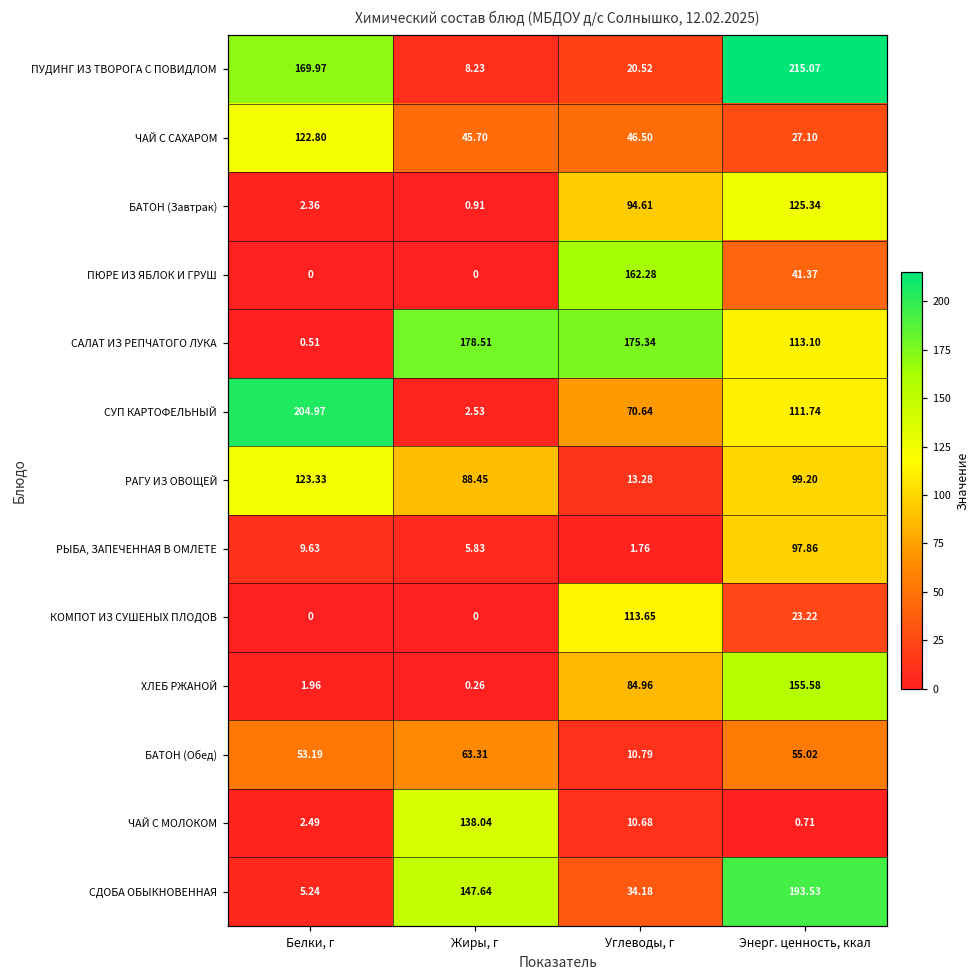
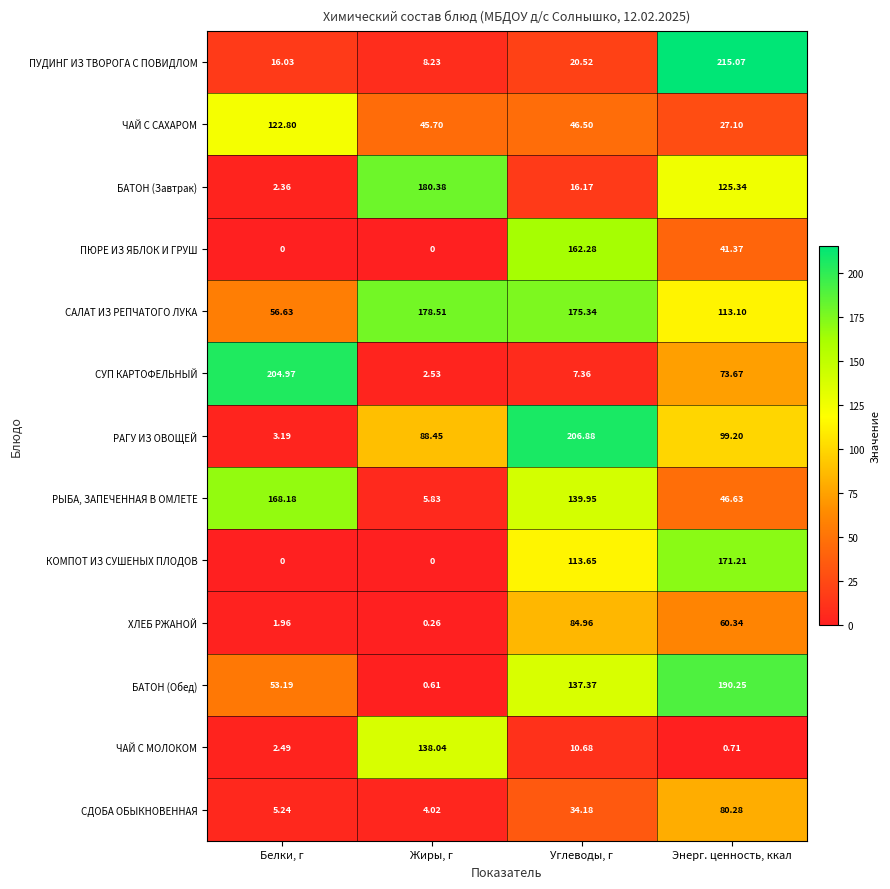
ПУДИНГ ИЗ ТВОРОГА С ПОВИДЛОМ, Белки, г: 169.97 -> 16.03
БАТОН (Завтрак), Жиры, г: 0.91 -> 180.38
БАТОН (Завтрак), Углеводы, г: 94.61 -> 16.17
САЛАТ ИЗ РЕПЧАТОГО ЛУКА, Белки, г: 0.51 -> 56.63
СУП КАРТОФЕЛЬНЫЙ, Углеводы, г: 70.64 -> 7.36
СУП КАРТОФЕЛЬНЫЙ, Энерг. ценность, ккал: 111.74 -> 73.67
РАГУ ИЗ ОВОЩЕЙ, Белки, г: 123.33 -> 3.19
РАГУ ИЗ ОВОЩЕЙ, Углеводы, г: 13.28 -> 206.88
РЫБА, ЗАПЕЧЕННАЯ В ОМЛЕТЕ, Белки, г: 9.63 -> 168.18
РЫБА, ЗАПЕЧЕННАЯ В ОМЛЕТЕ, Углеводы, г: 1.76 -> 139.95
РЫБА, ЗАПЕЧЕННАЯ В ОМЛЕТЕ, Энерг. ценность, ккал: 97.86 -> 46.63
КОМПОТ ИЗ СУШЕНЫХ ПЛОДОВ, Энерг. ценность, ккал: 23.22 -> 171.21
ХЛЕБ РЖАНОЙ, Энерг. ценность, ккал: 155.58 -> 60.34
БАТОН (Обед), Жиры, г: 63.31 -> 0.61
БАТОН (Обед), Углеводы, г: 10.79 -> 137.37
БАТОН (Обед), Энерг. ценность, ккал: 55.02 -> 190.25
СДОБА ОБЫКНОВЕННАЯ, Жиры, г: 147.64 -> 4.02
СДОБА ОБЫКНОВЕННАЯ, Энерг. ценность, ккал: 193.53 -> 80.28
